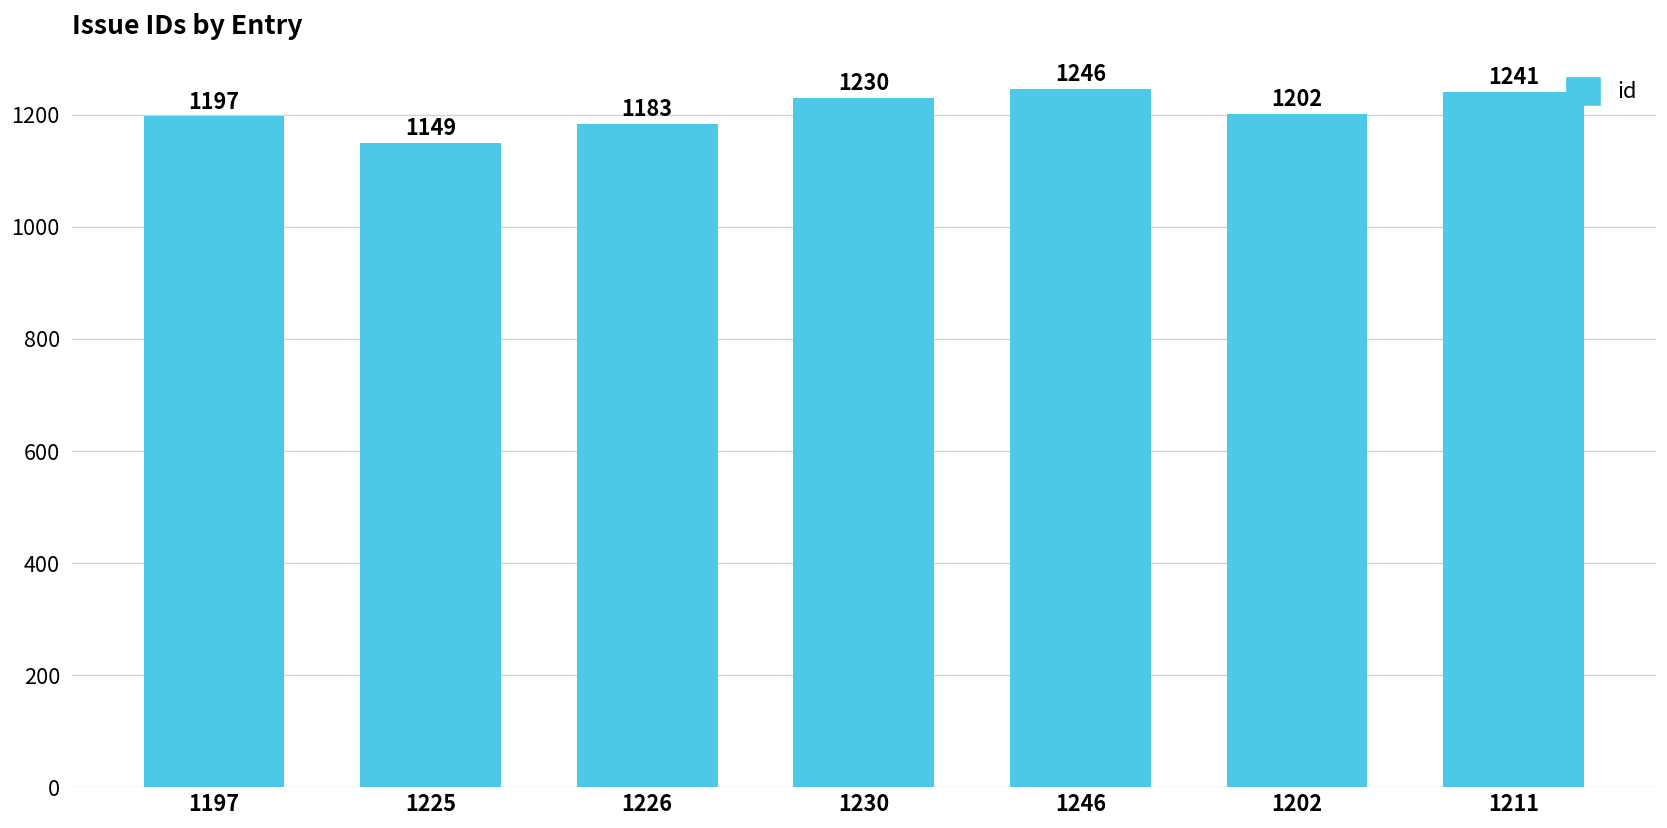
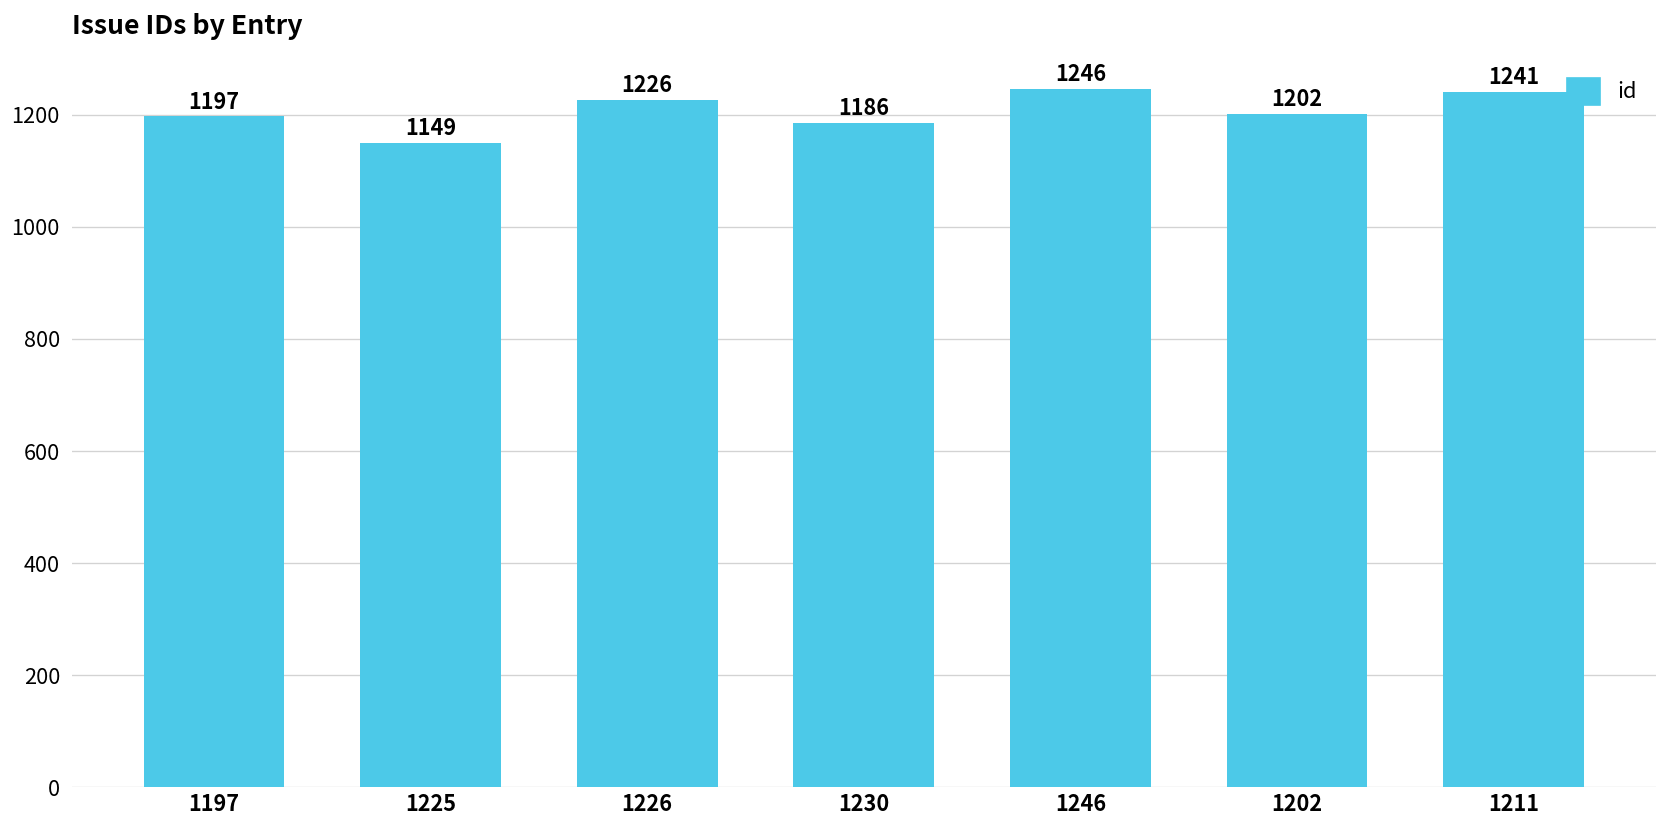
1226: 1183 -> 1226
1230: 1230 -> 1186
